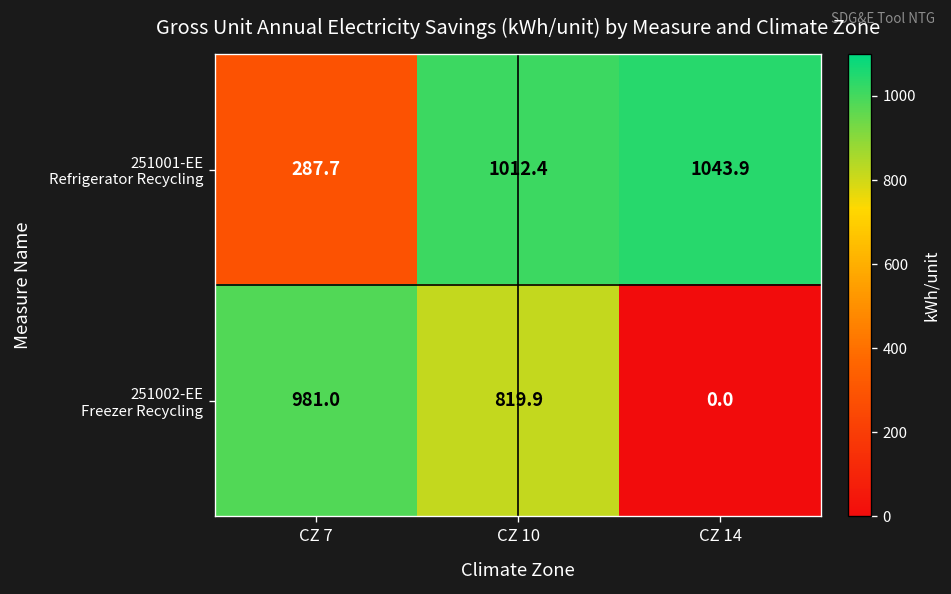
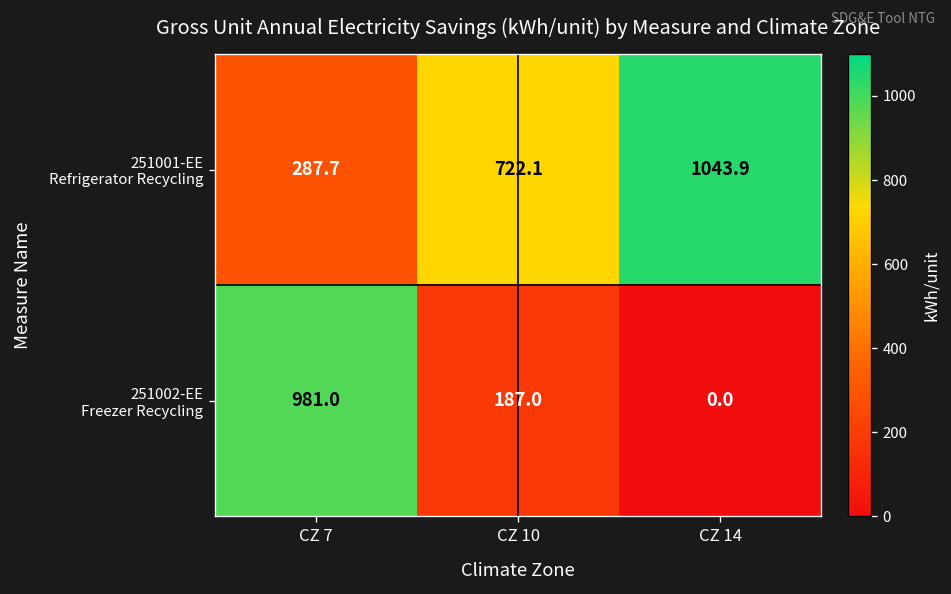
251001-EE Refrigerator Recycling, CZ 10: 1012.4 -> 722.1
251002-EE Freezer Recycling, CZ 10: 819.9 -> 187.0
